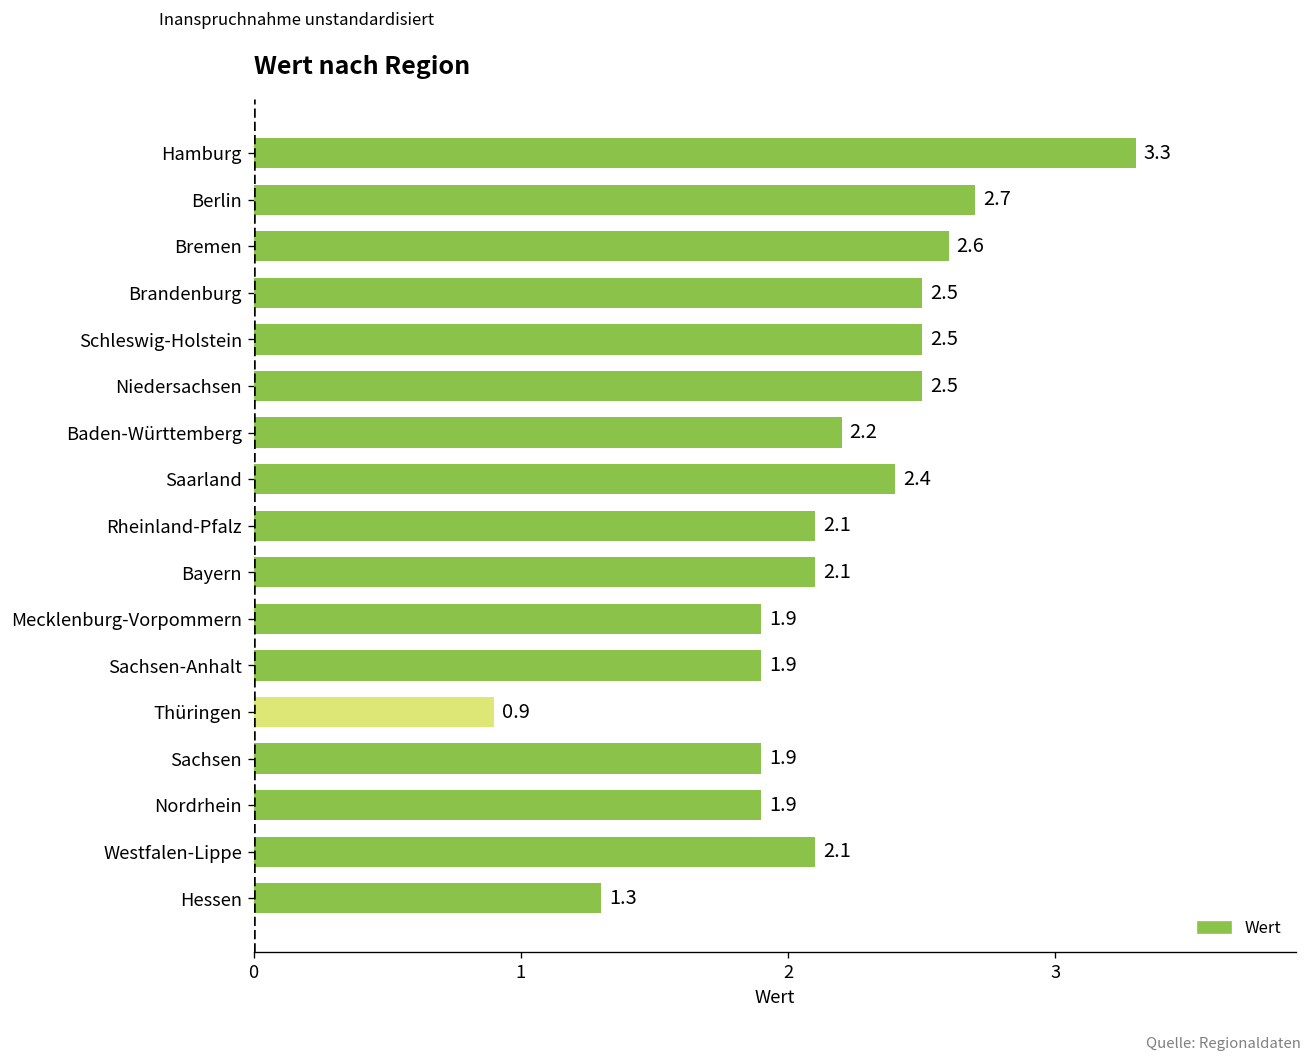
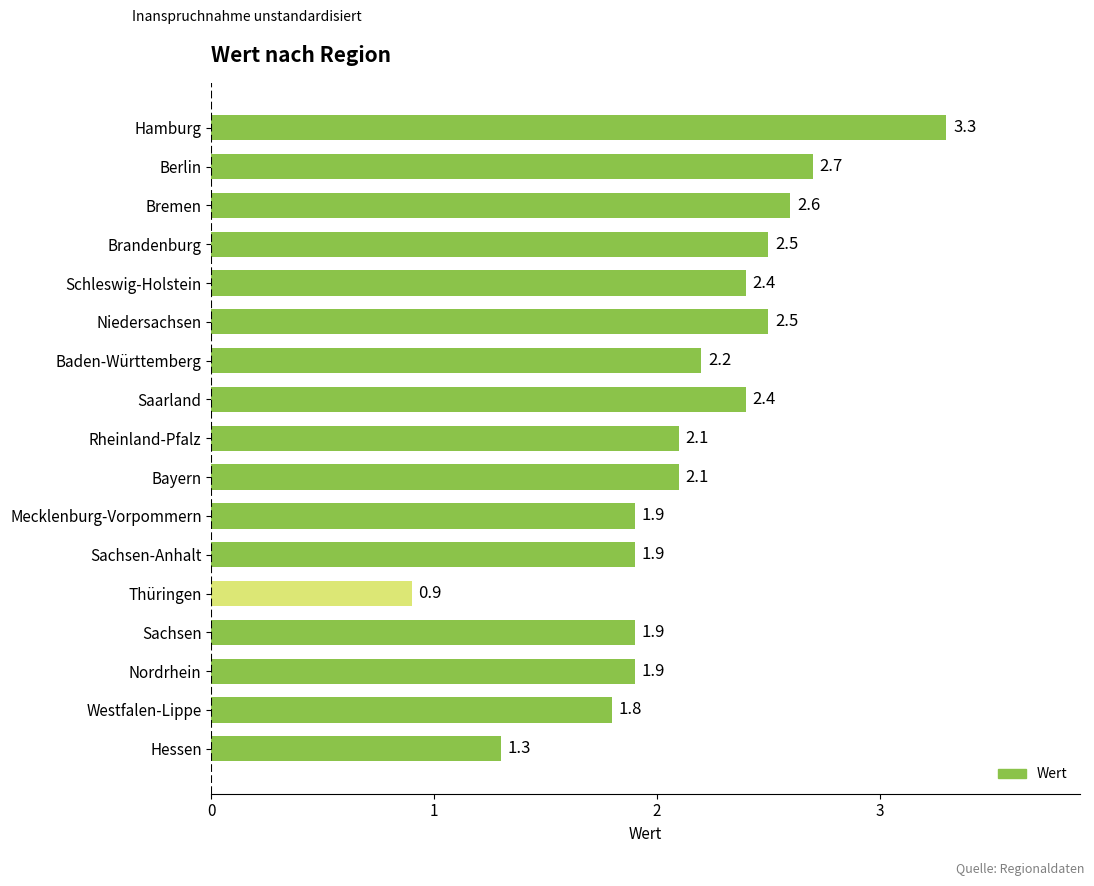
Schleswig-Holstein: 2.5 -> 2.4
Westfalen-Lippe: 2.1 -> 1.8
